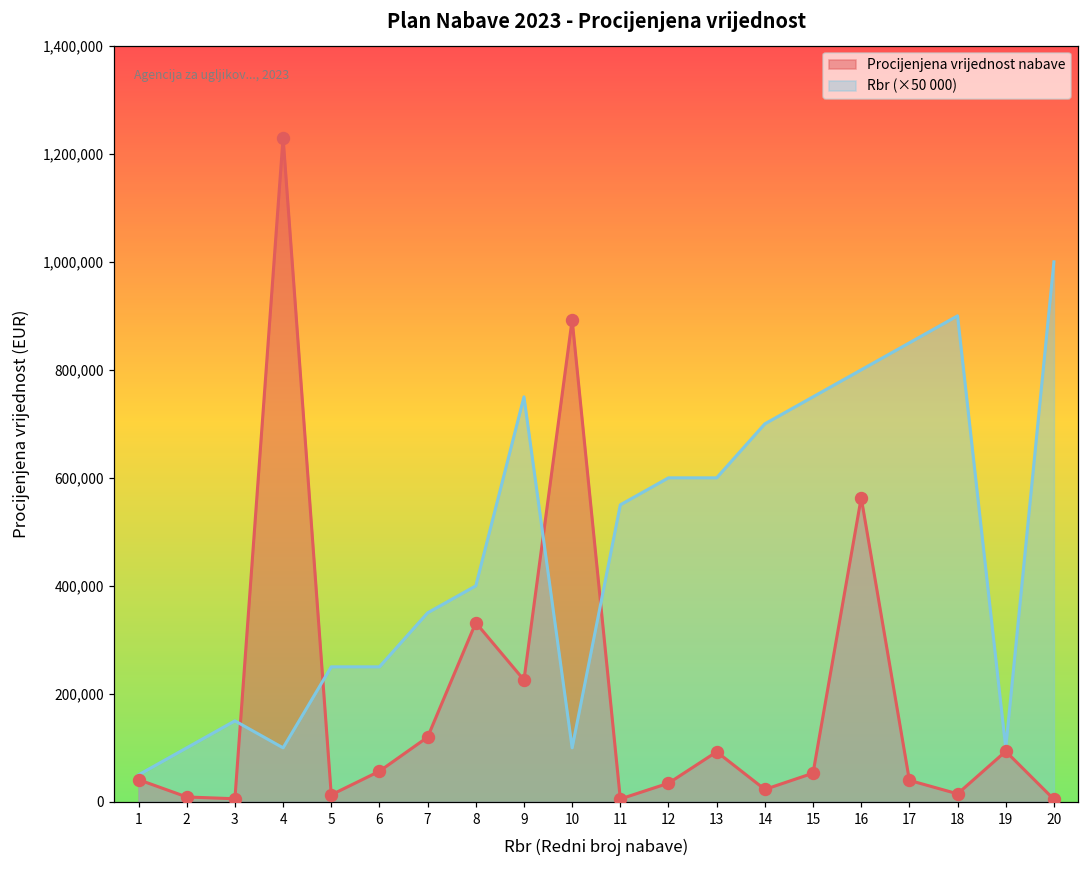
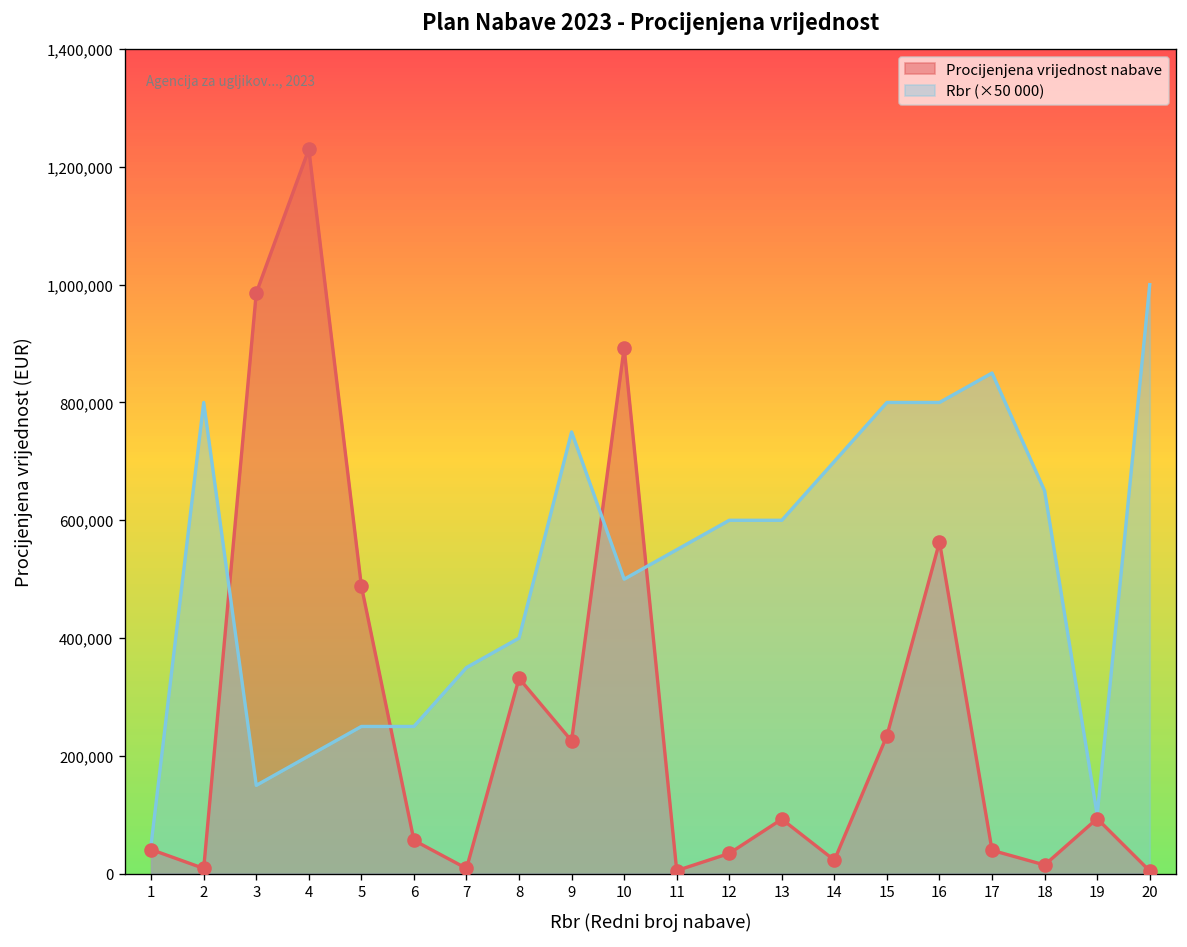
Rbr (×50 000), 2: 100,000 -> 800,000
Procijenjena vrijednost nabave, 3: 10,000 -> 990,000
Rbr (×50 000), 4: 100,000 -> 200,000
Procijenjena vrijednost nabave, 5: 10,000 -> 490,000
Procijenjena vrijednost nabave, 7: 120,000 -> 10,000
Rbr (×50 000), 10: 100,000 -> 500,000
Procijenjena vrijednost nabave, 15: 50,000 -> 230,000
Rbr (×50 000), 15: 750,000 -> 800,000
Rbr (×50 000), 18: 900,000 -> 650,000
